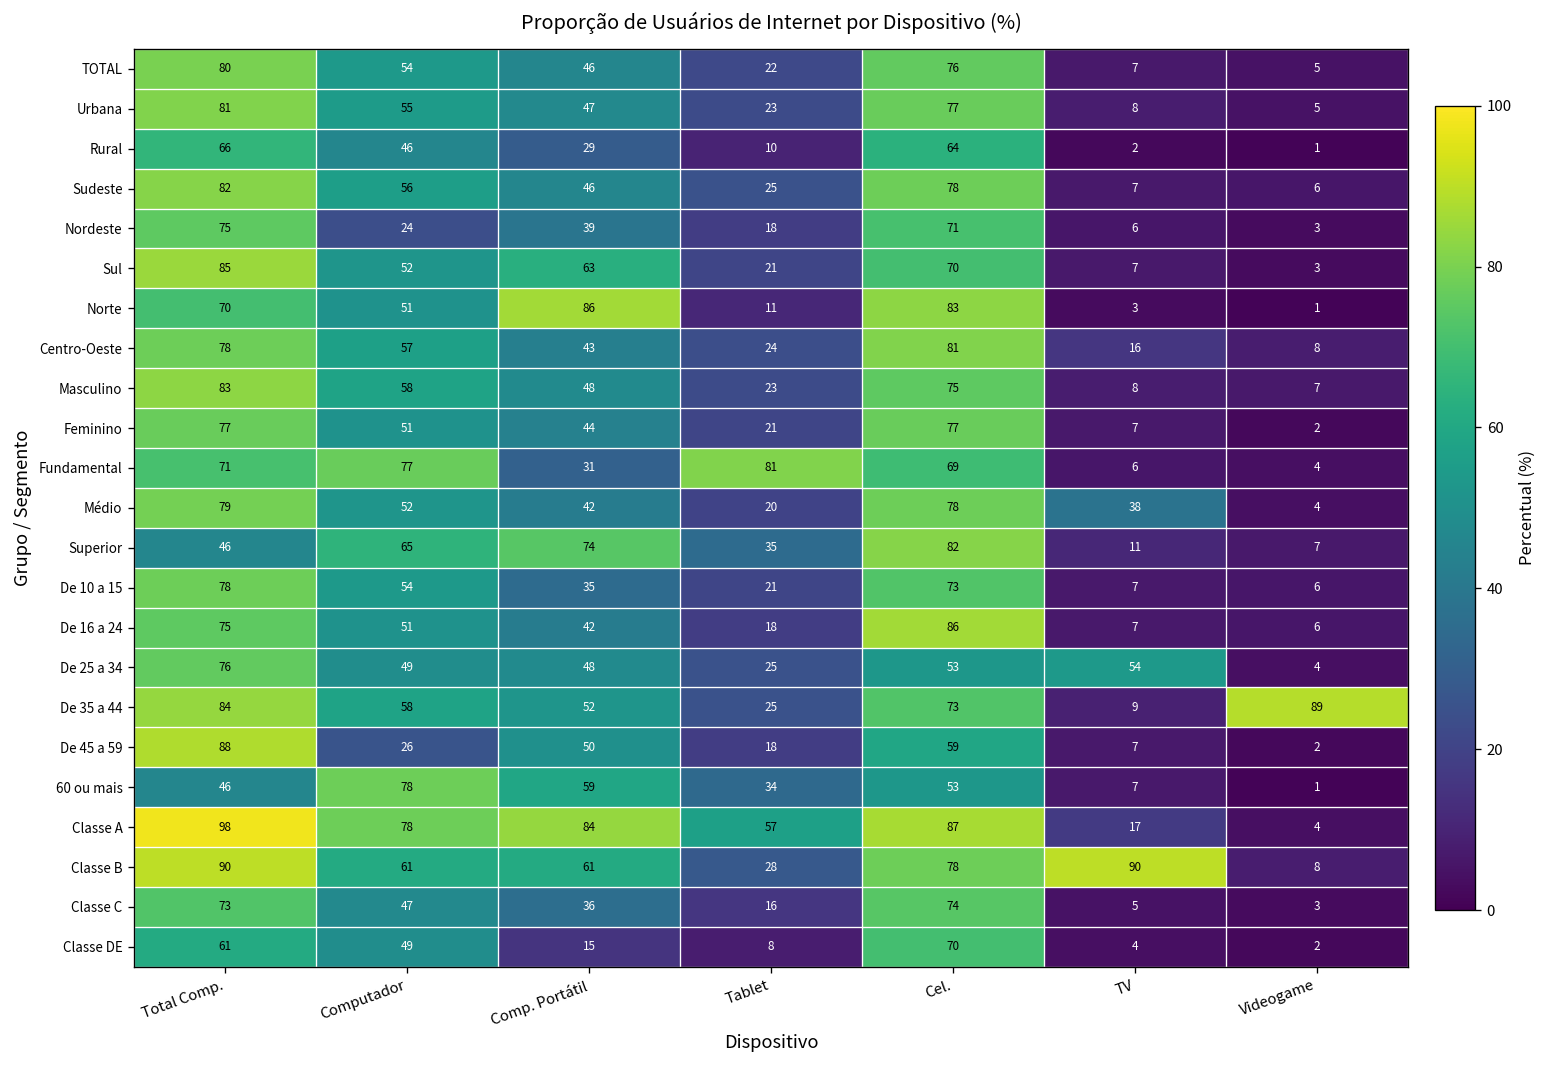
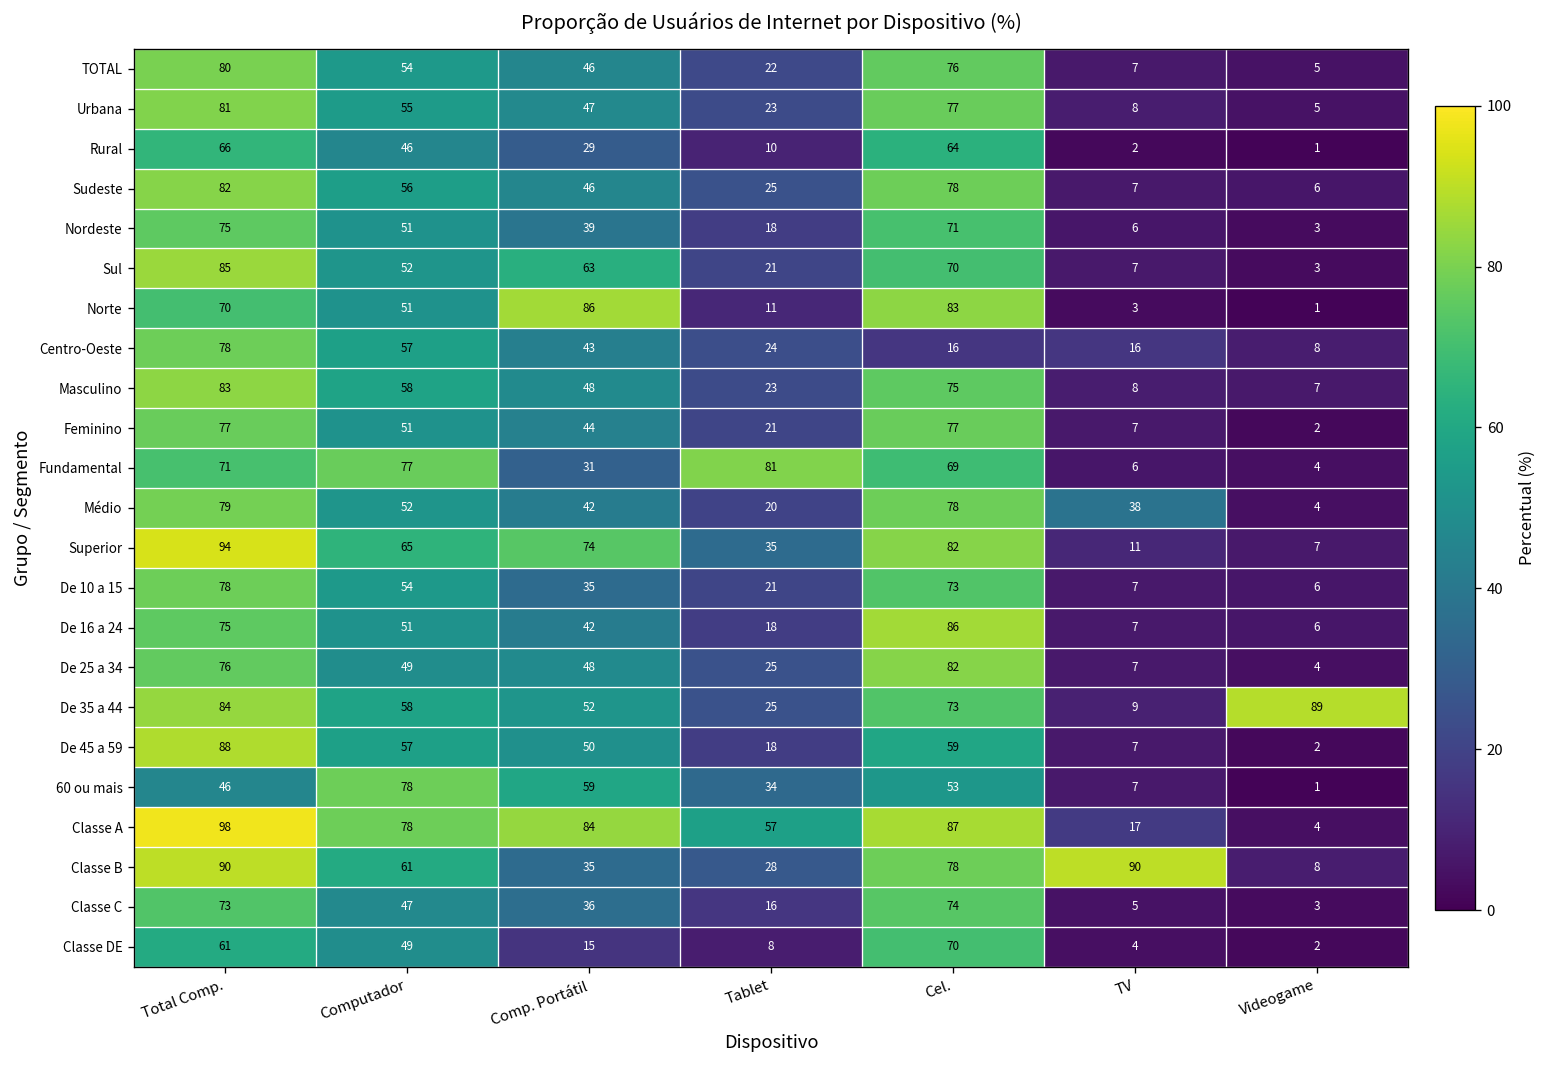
Nordeste, Computador: 24 -> 51
Centro-Oeste, Cel.: 81 -> 16
Superior, Total Comp.: 46 -> 94
De 25 a 34, Cel.: 53 -> 82
De 25 a 34, TV: 54 -> 7
De 45 a 59, Computador: 26 -> 57
Classe B, Comp. Portátil: 61 -> 35
